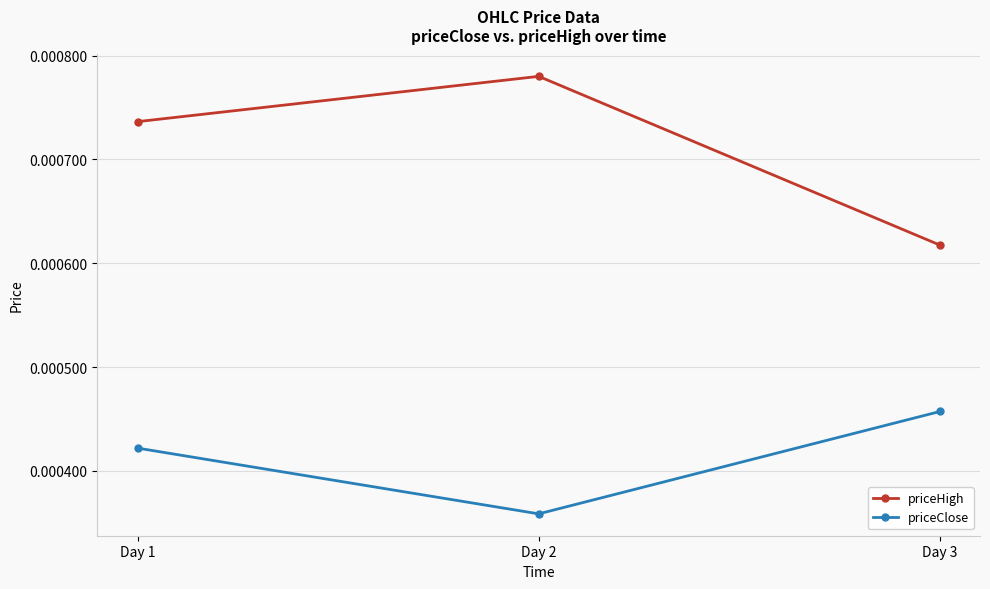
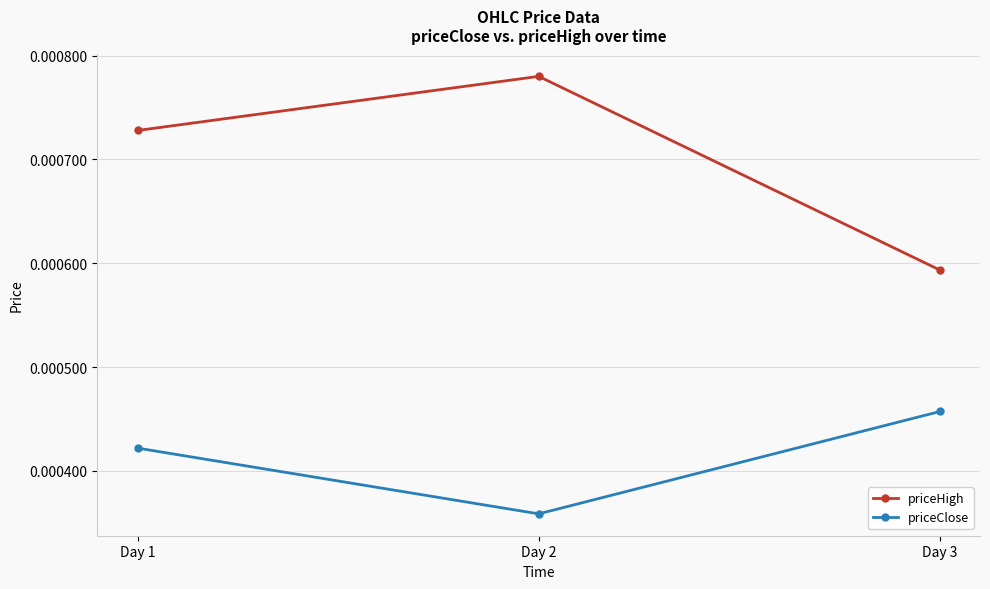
priceHigh, Day 1: 0.000736 -> 0.000728
priceHigh, Day 3: 0.000618 -> 0.000593
